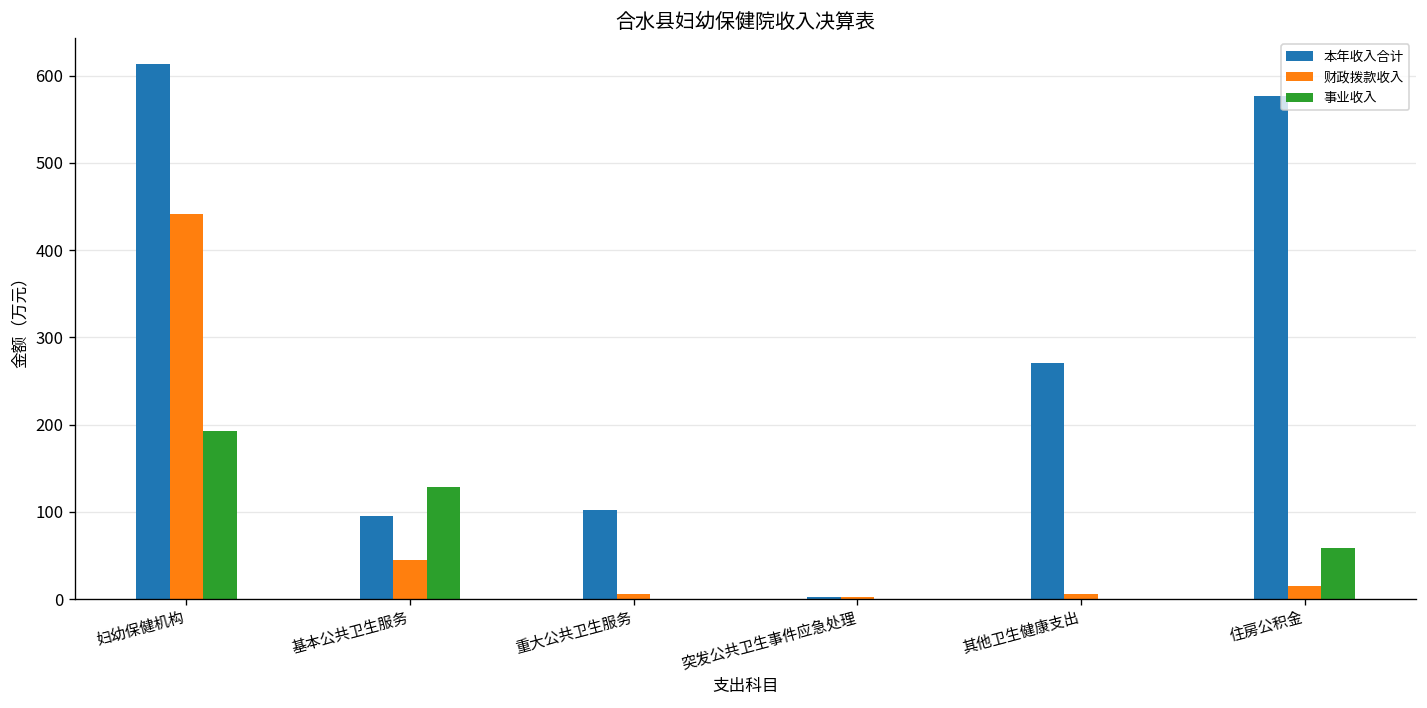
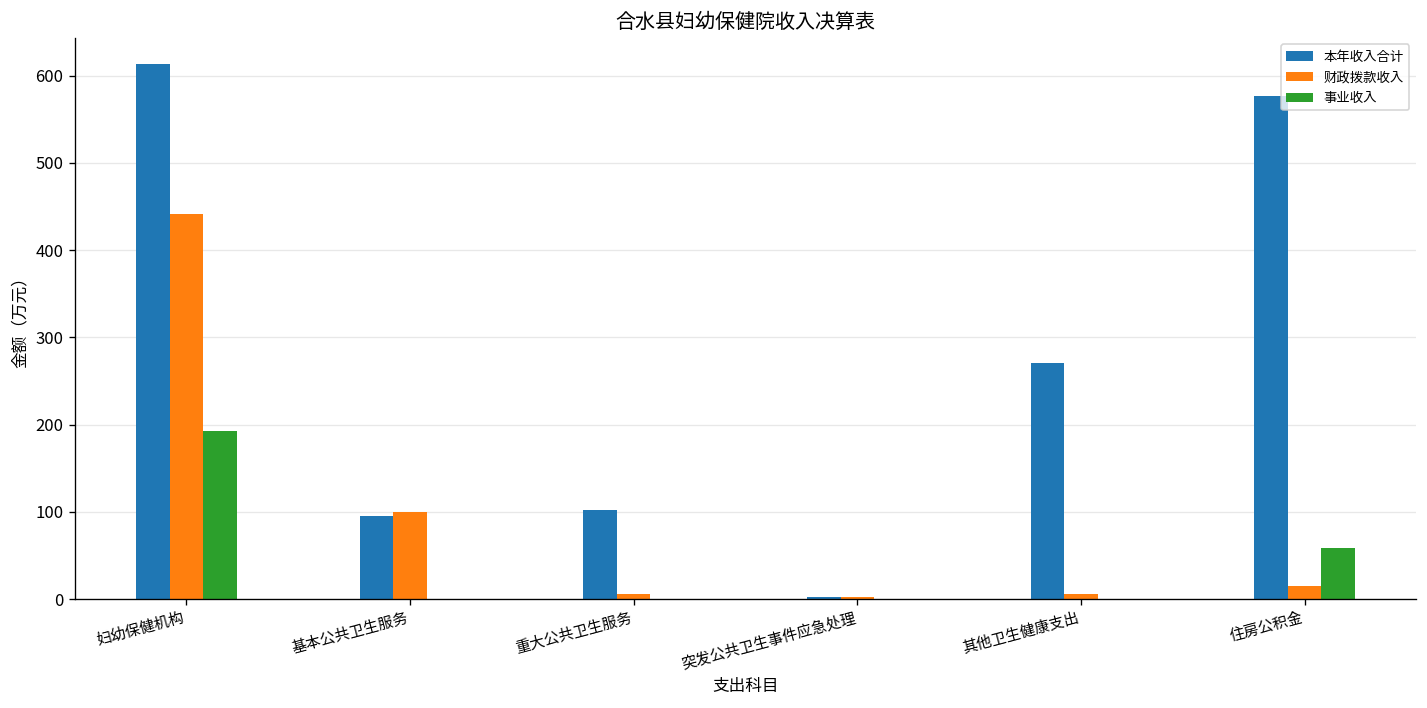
财政拨款收入, 基本公共卫生服务: 40 -> 100
事业收入, 基本公共卫生服务: 130 -> 0
